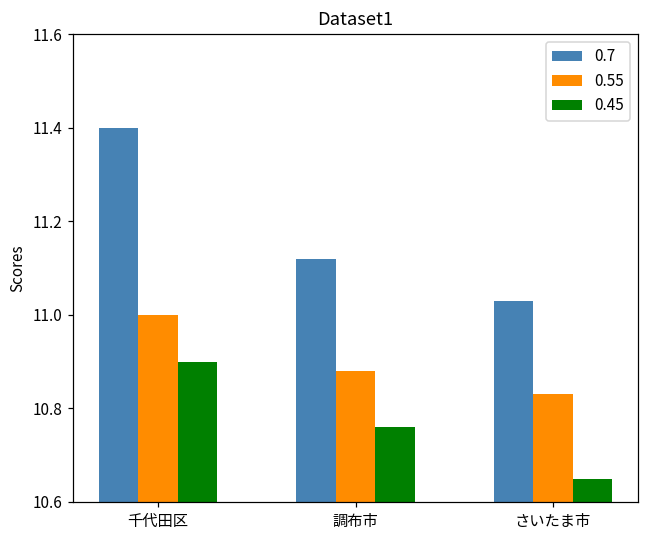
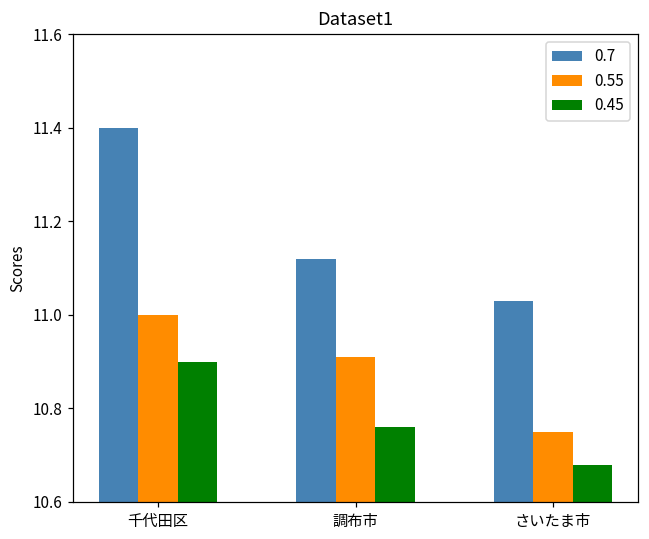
0.55, 調布市: 10.88 -> 10.91
0.55, さいたま市: 10.83 -> 10.75
0.45, さいたま市: 10.65 -> 10.68
